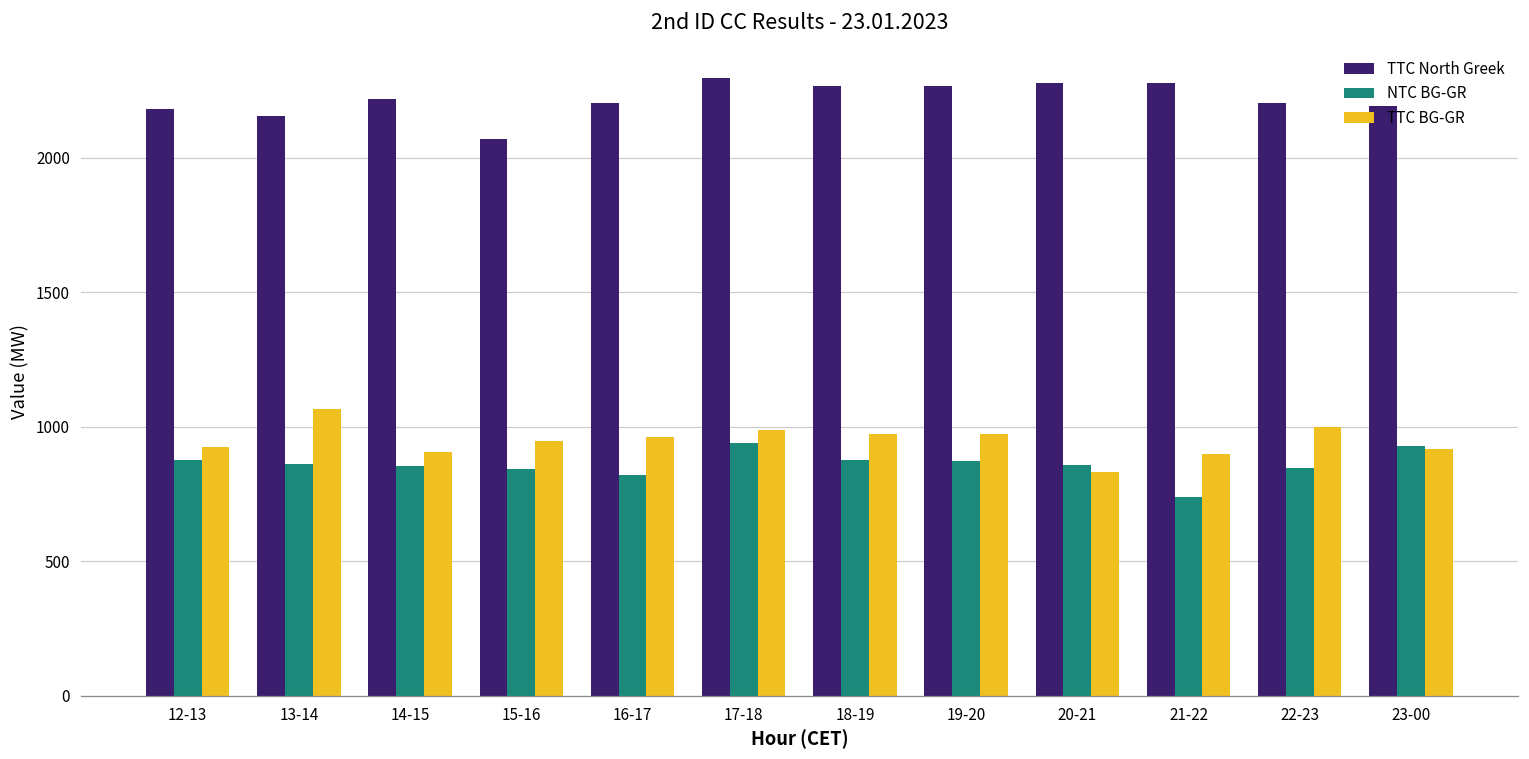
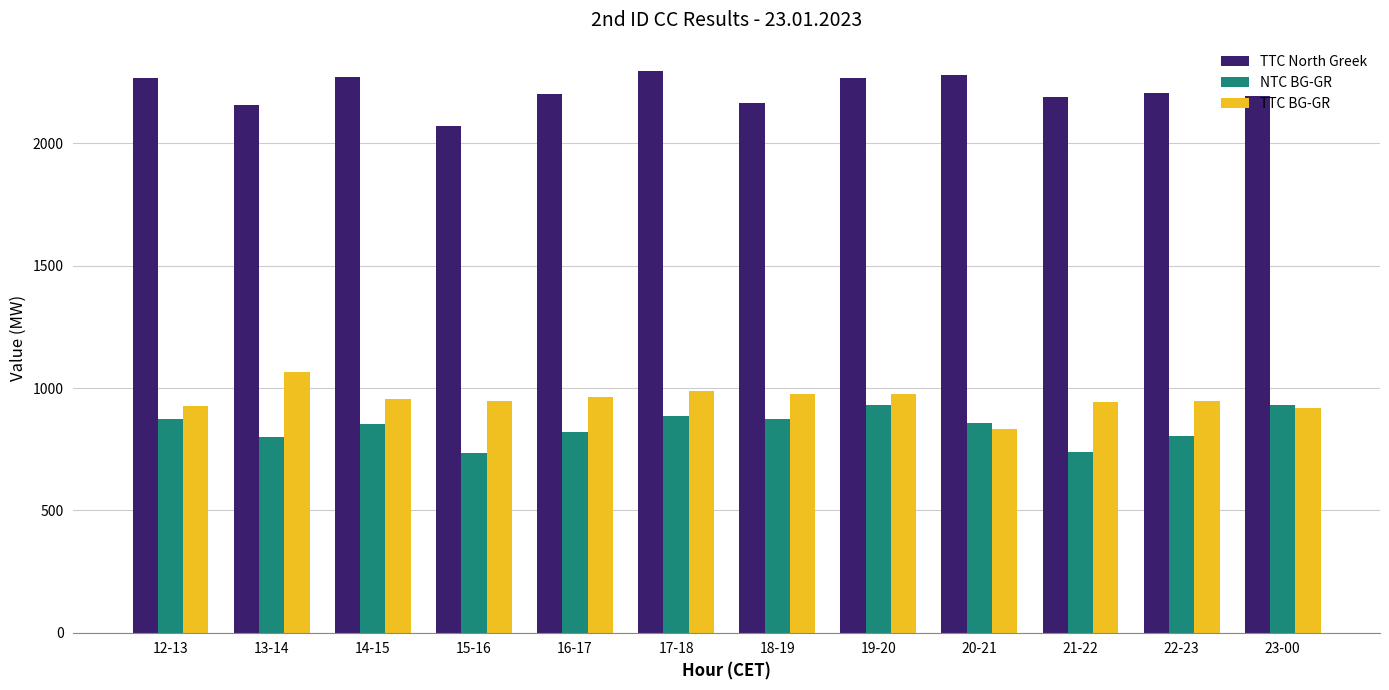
TTC North Greek, 12-13: 2180 -> 2270
NTC BG-GR, 13-14: 860 -> 800
TTC North Greek, 14-15: 2220 -> 2270
TTC BG-GR, 14-15: 910 -> 950
NTC BG-GR, 15-16: 850 -> 730
NTC BG-GR, 17-18: 940 -> 890
TTC North Greek, 18-19: 2270 -> 2160
NTC BG-GR, 19-20: 870 -> 930
TTC North Greek, 21-22: 2280 -> 2190
TTC BG-GR, 21-22: 900 -> 940
NTC BG-GR, 22-23: 850 -> 800
TTC BG-GR, 22-23: 1000 -> 950
